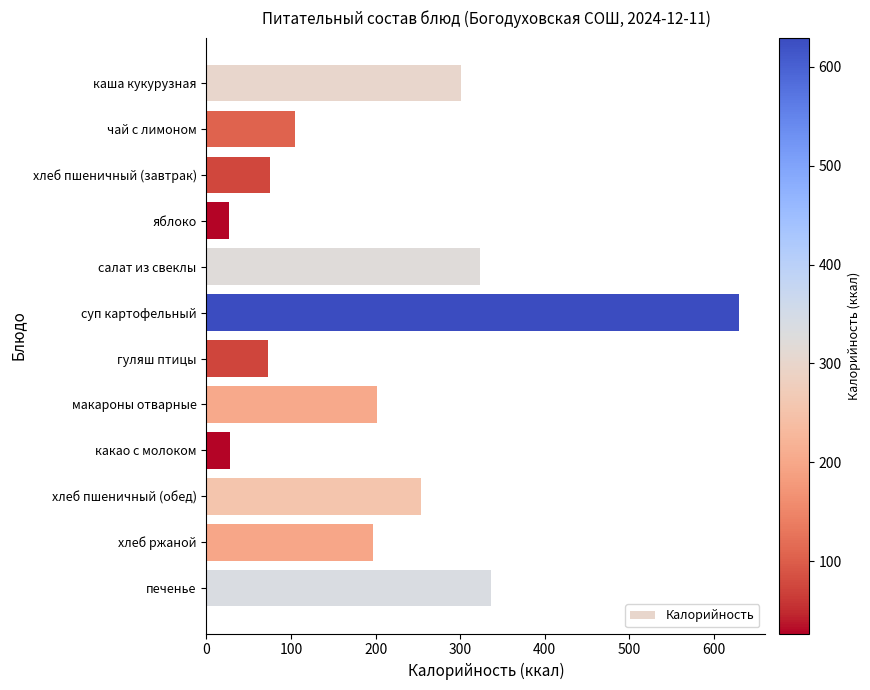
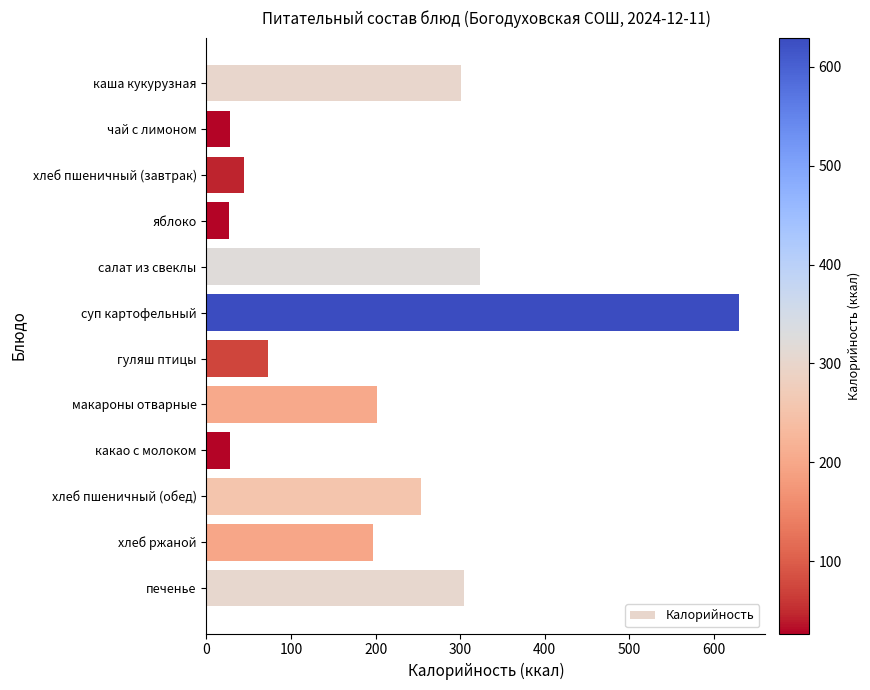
чай с лимоном: 110 -> 30
хлеб пшеничный (завтрак): 80 -> 40
печенье: 340 -> 300
